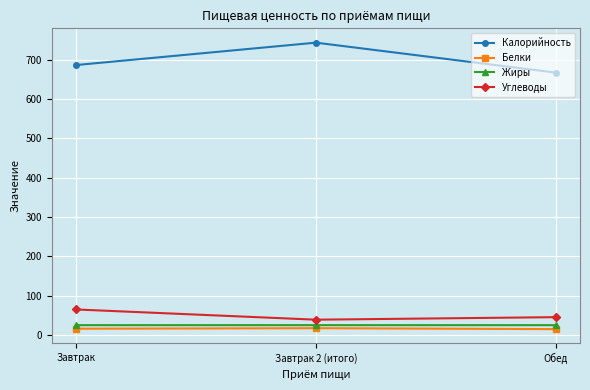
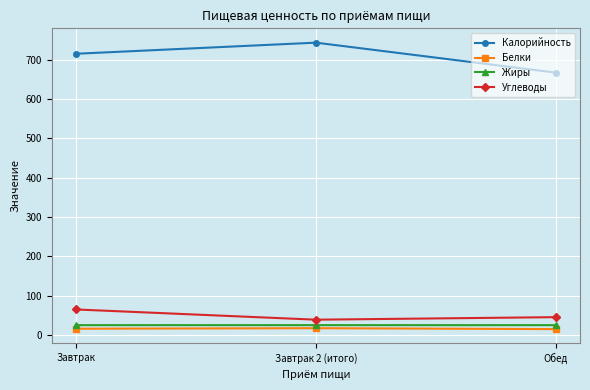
Калорийность, Завтрак: 690 -> 720
